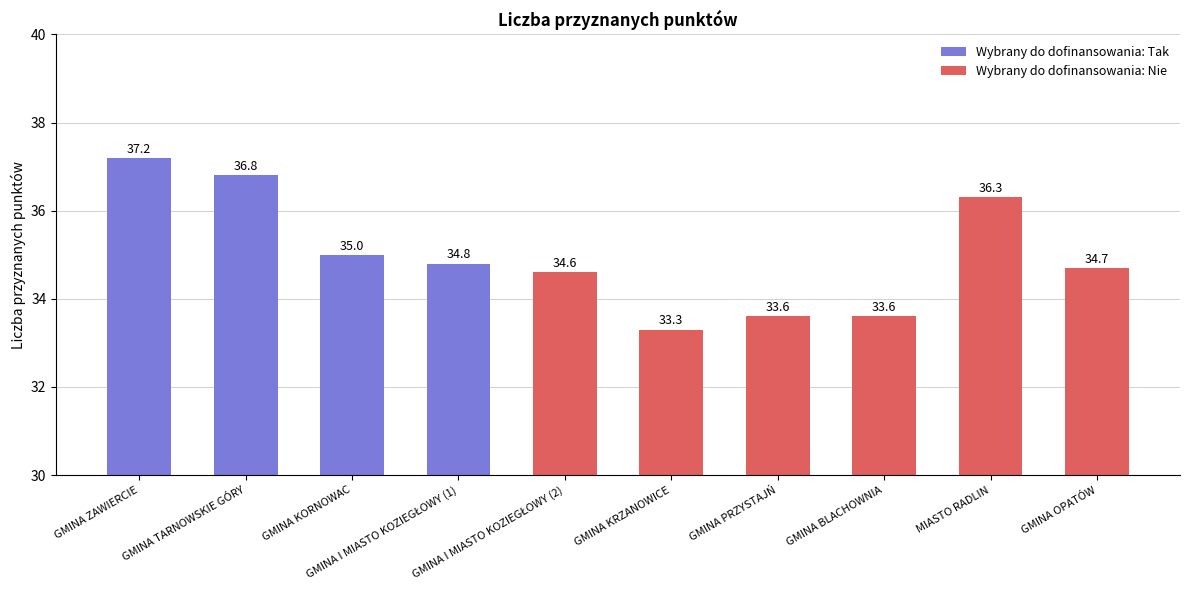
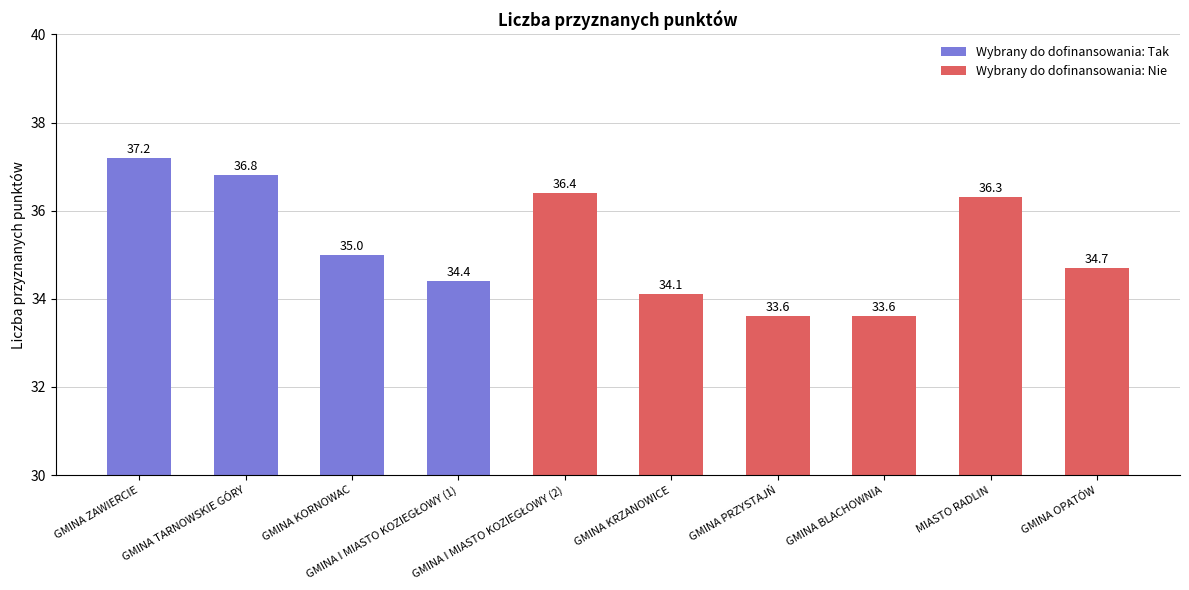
GMINA I MIASTO KOZIEGŁOWY (1): 34.8 -> 34.4
GMINA I MIASTO KOZIEGŁOWY (2): 34.6 -> 36.4
GMINA KRZANOWICE: 33.3 -> 34.1
